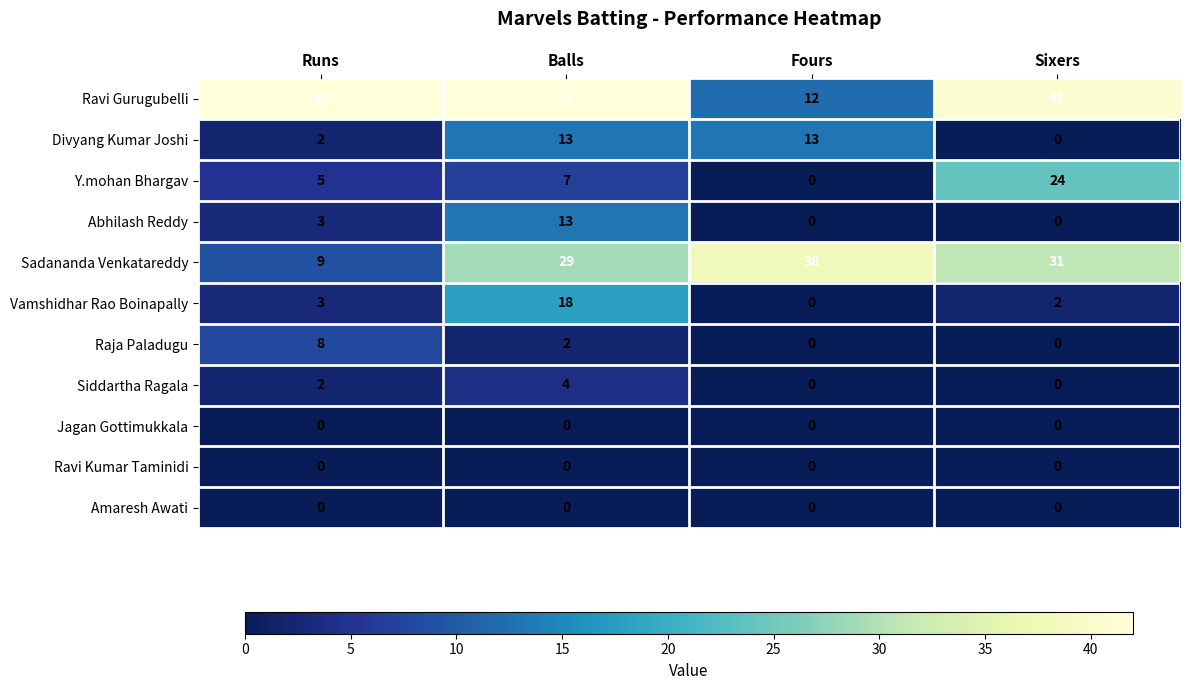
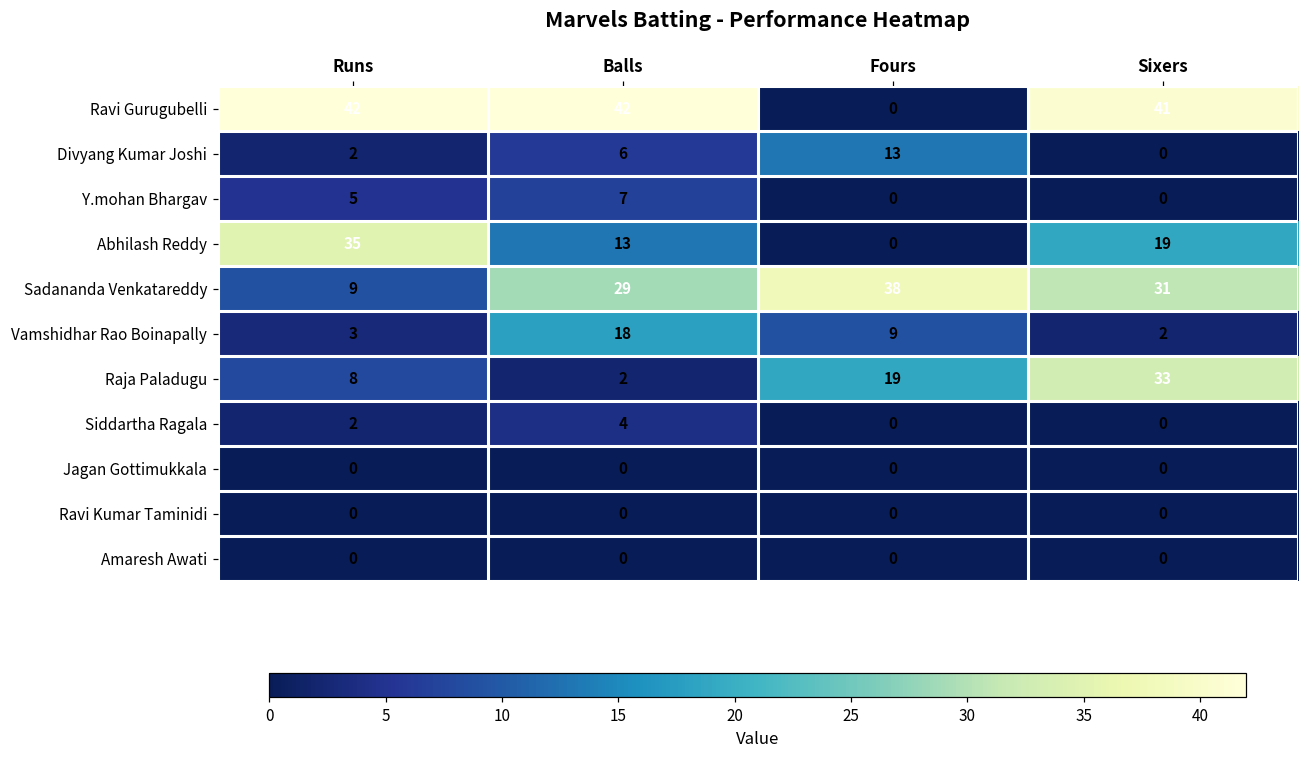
Ravi Gurugubelli, Fours: 12 -> 0
Divyang Kumar Joshi, Balls: 13 -> 6
Y.mohan Bhargav, Sixers: 24 -> 0
Abhilash Reddy, Runs: 3 -> 35
Abhilash Reddy, Sixers: 0 -> 19
Vamshidhar Rao Boinapally, Fours: 0 -> 9
Raja Paladugu, Fours: 0 -> 19
Raja Paladugu, Sixers: 0 -> 33
